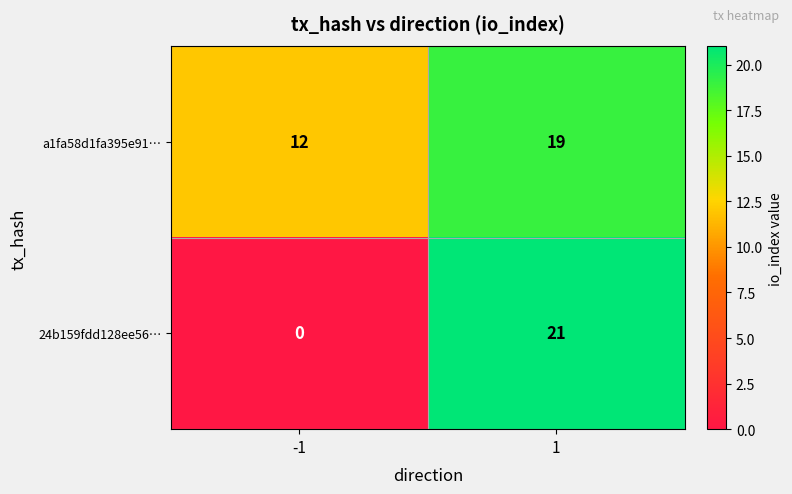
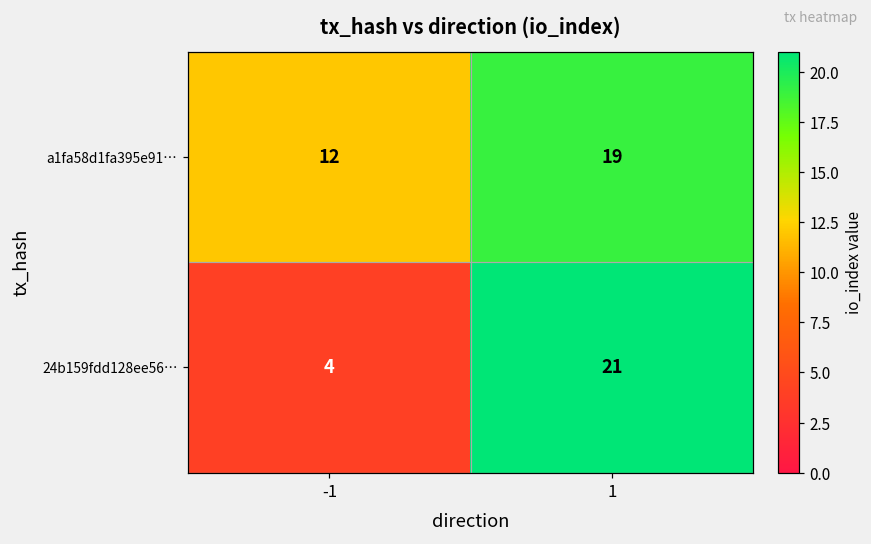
24b159fdd128ee56…, -1: 0 -> 4
